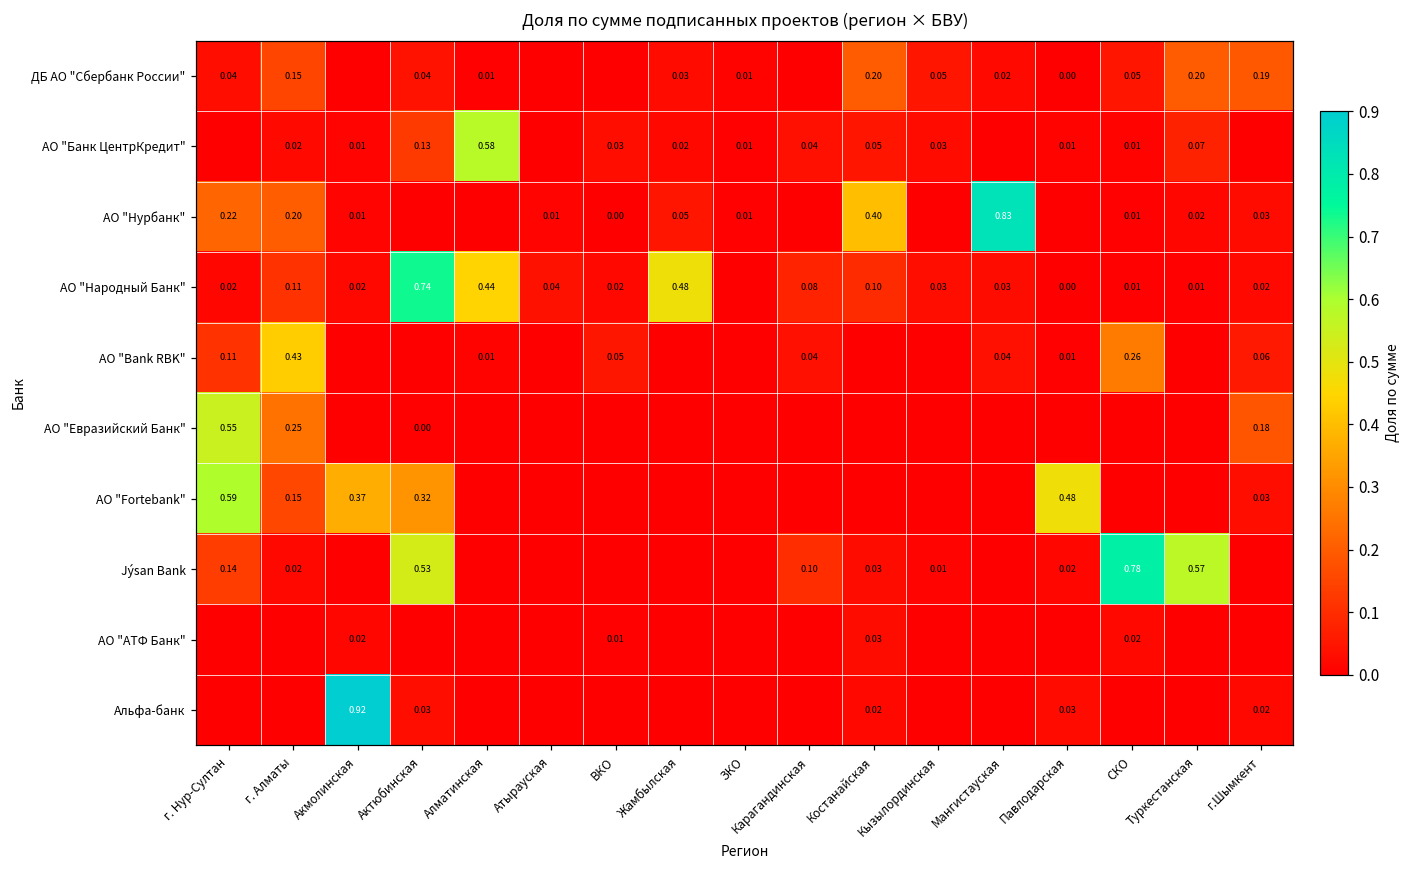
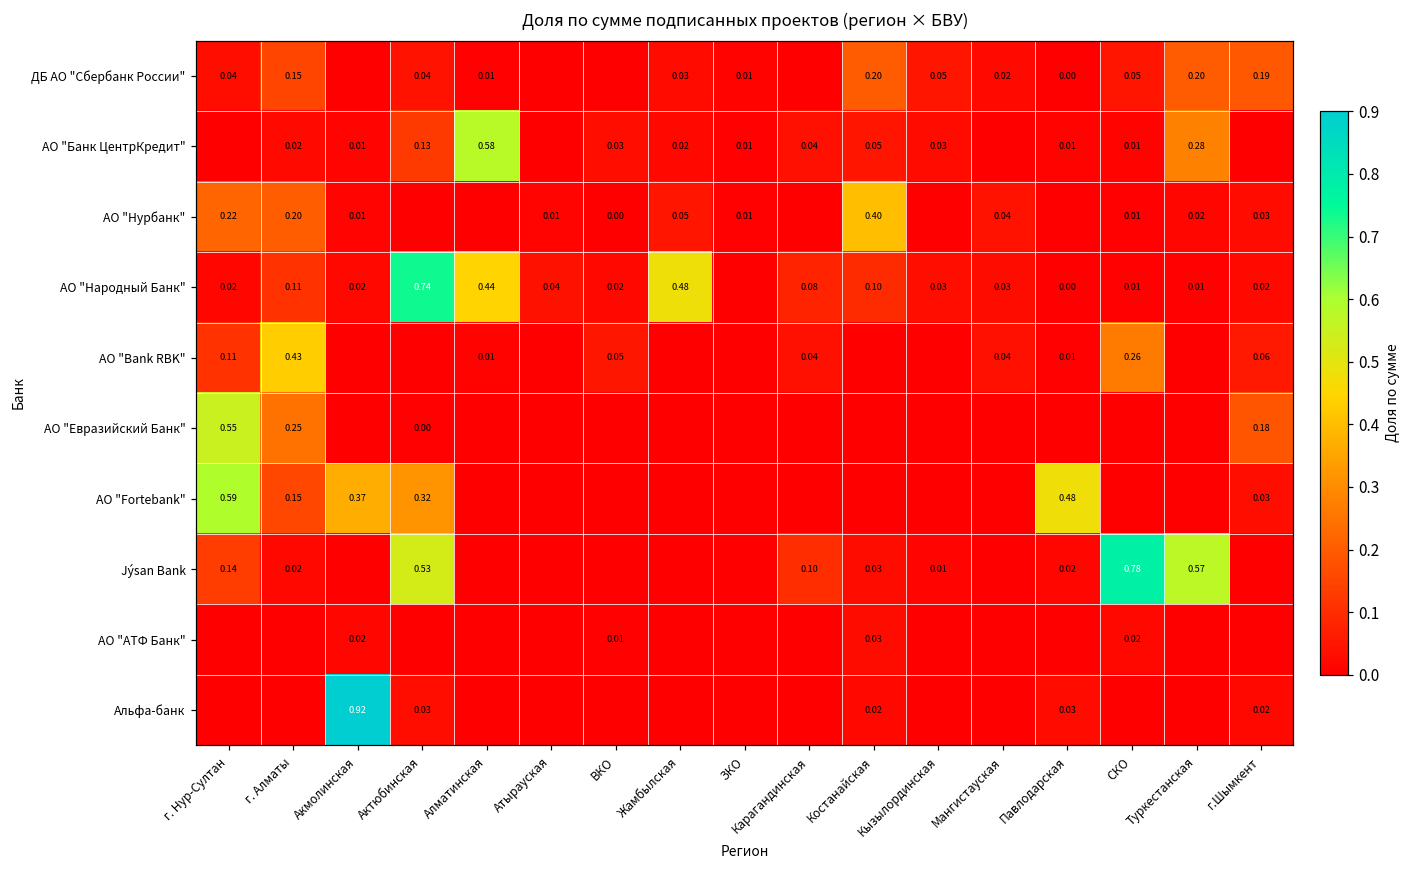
АО "Банк ЦентрКредит", Туркестанская: 0.07 -> 0.28
АО "Нурбанк", Мангистауская: 0.83 -> 0.04
